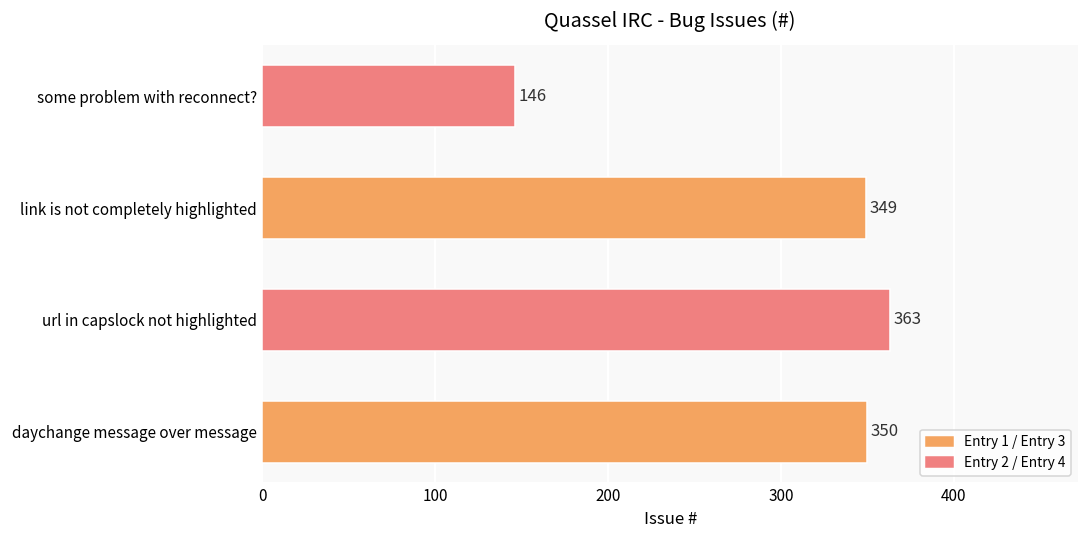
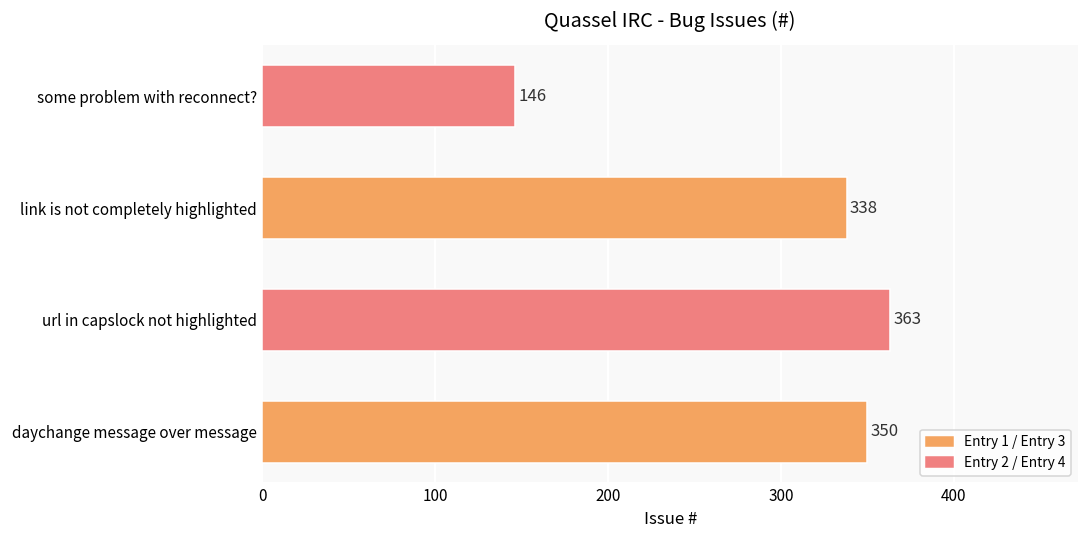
link is not completely highlighted: 349 -> 338
